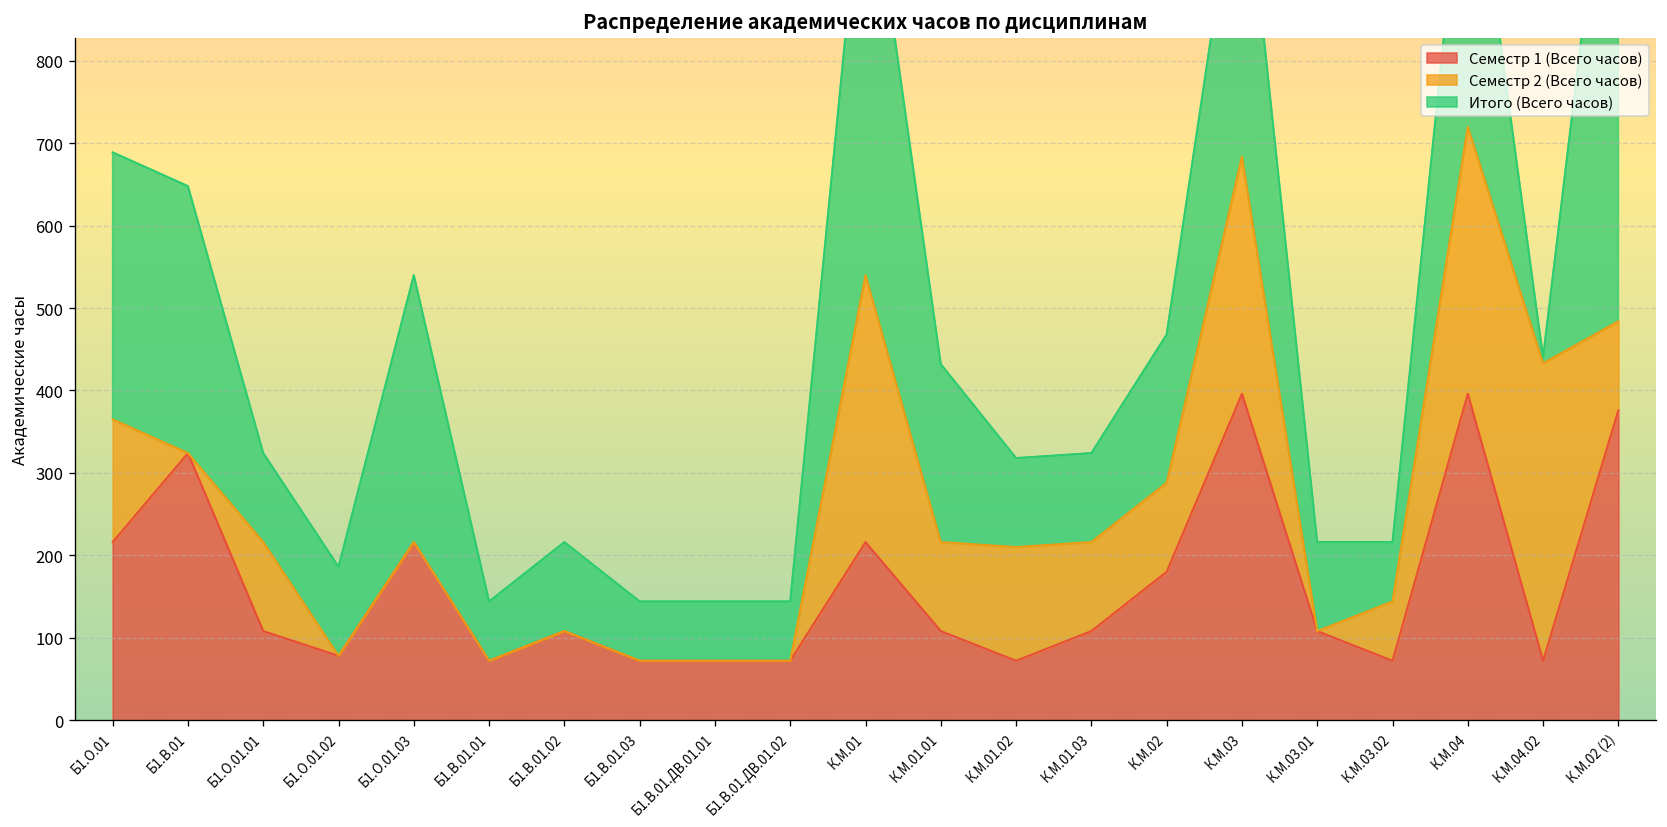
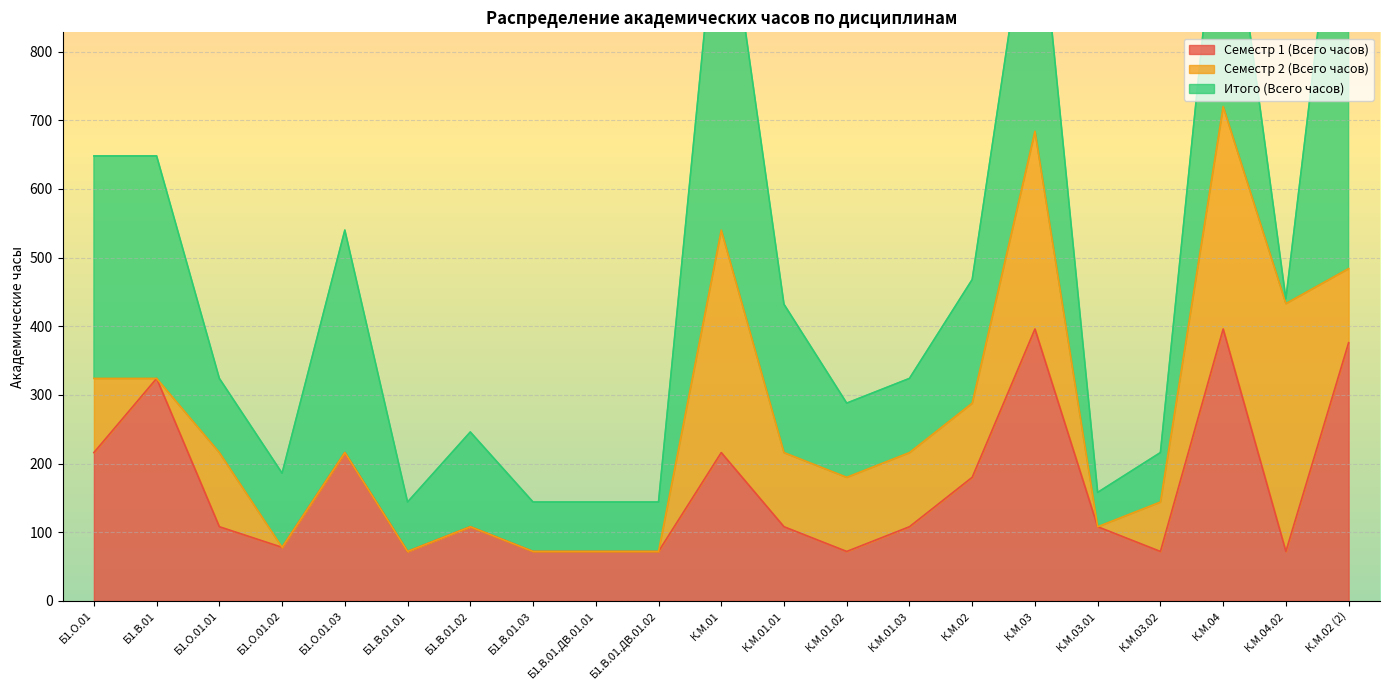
Семестр 2 (Всего часов), Б1.О.01: 150 -> 110
Итого (Всего часов), Б1.В.01.02: 110 -> 140
Семестр 2 (Всего часов), К.М.01.02: 140 -> 110
Итого (Всего часов), К.М.03.01: 110 -> 50
